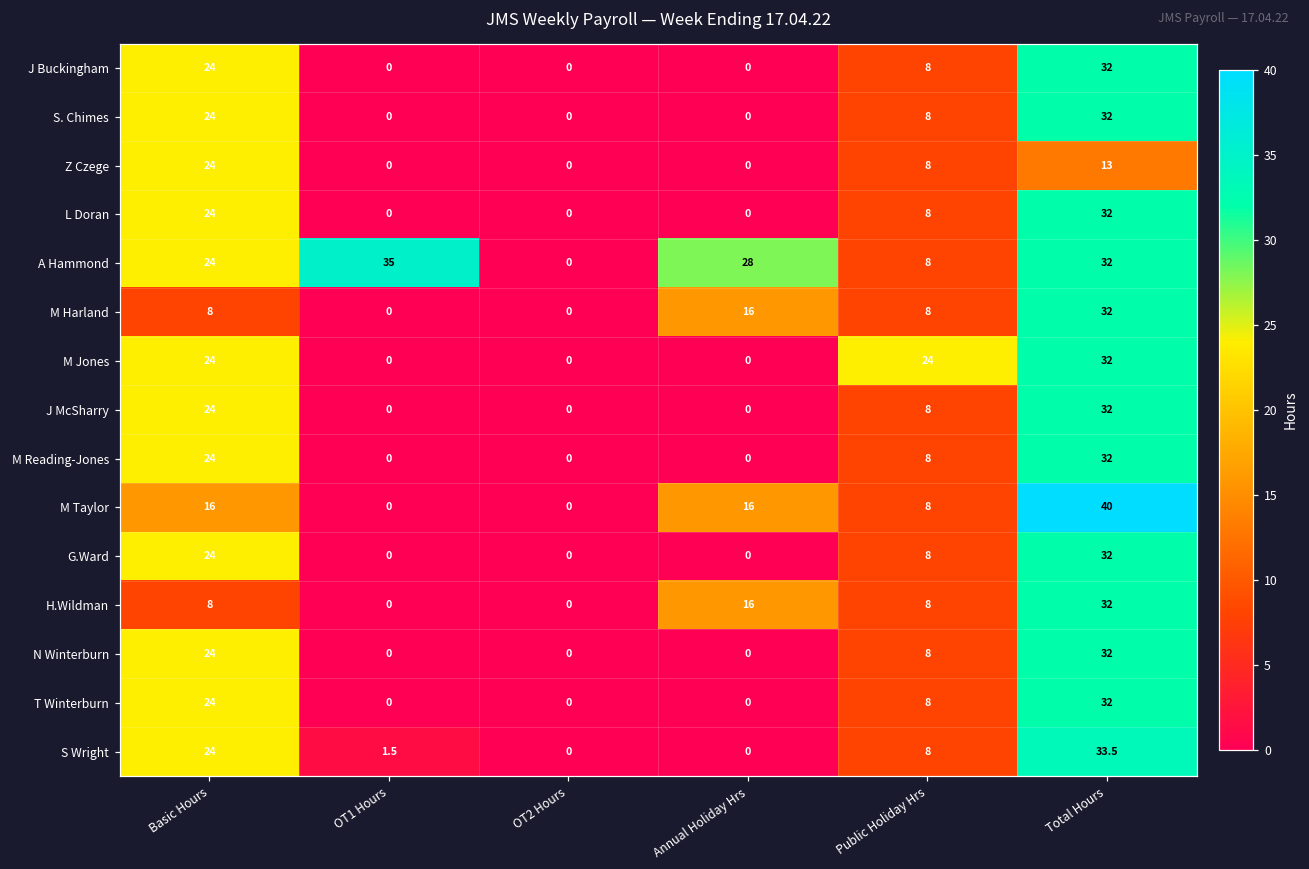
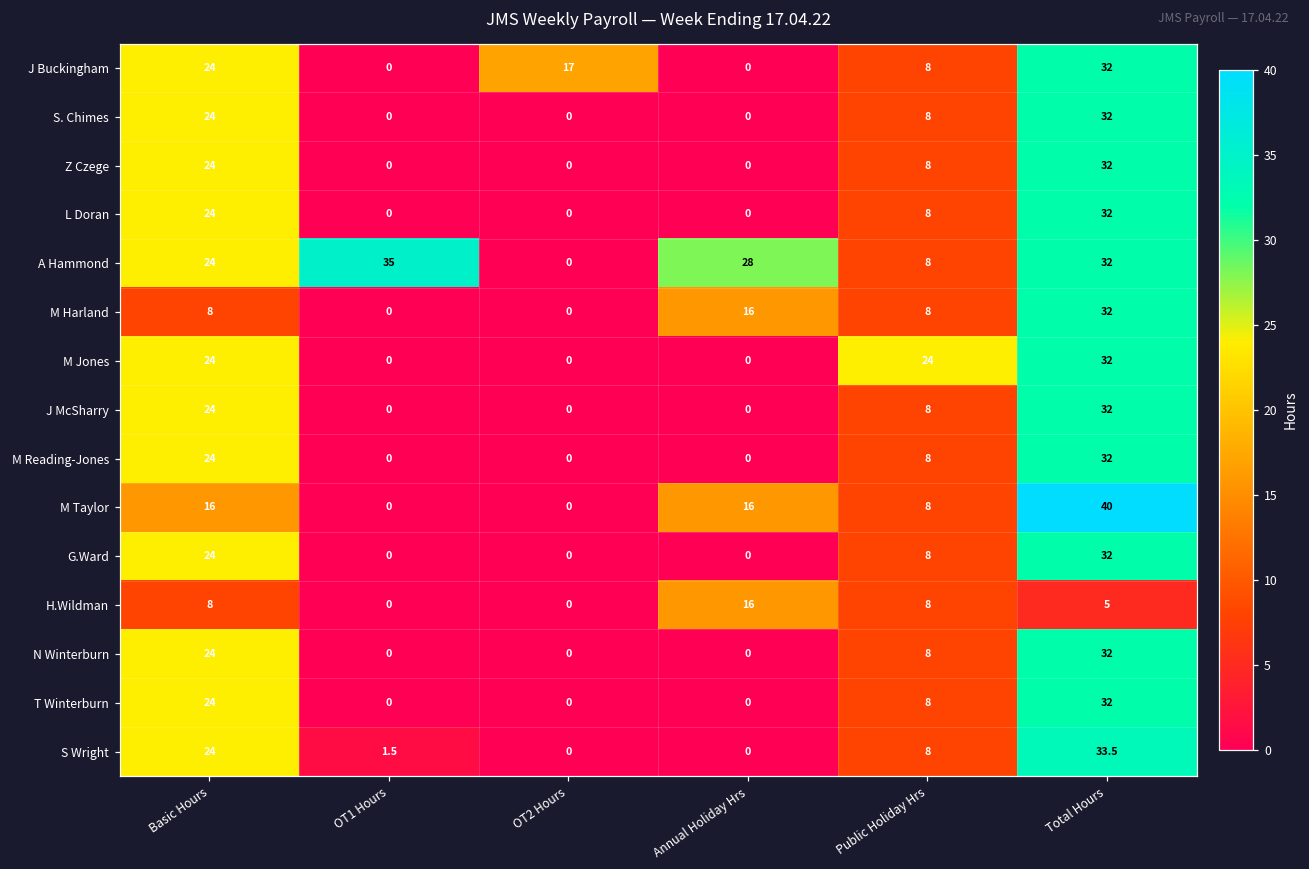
J Buckingham, OT2 Hours: 0 -> 17
Z Czege, Total Hours: 13 -> 32
H.Wildman, Total Hours: 32 -> 5
